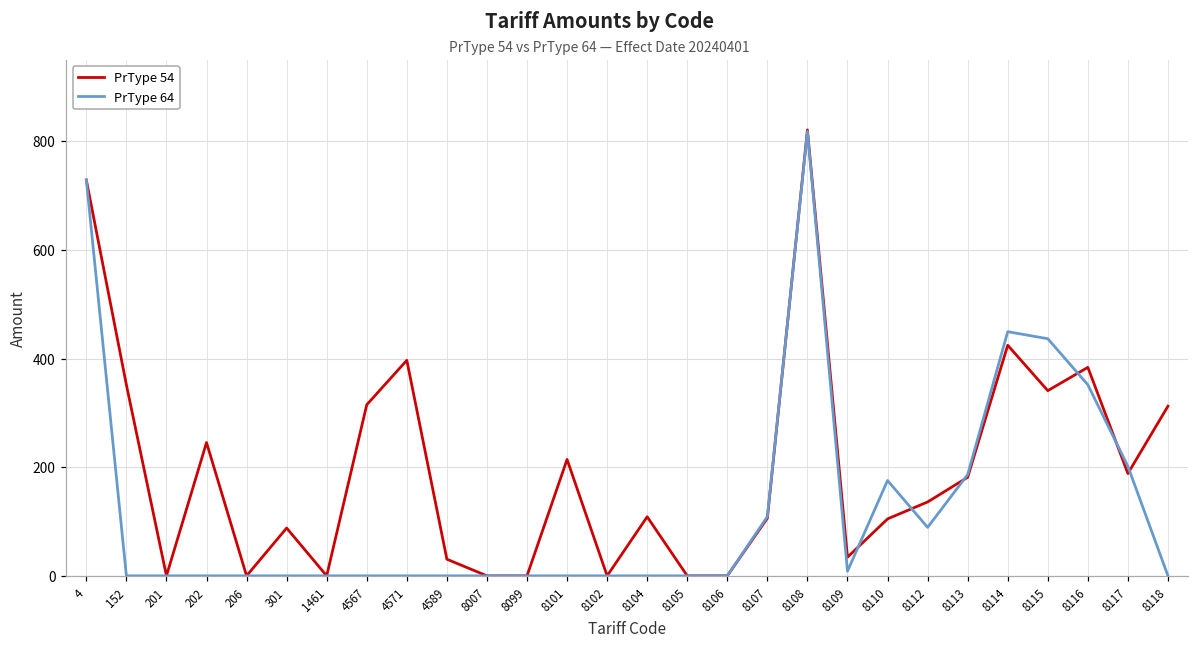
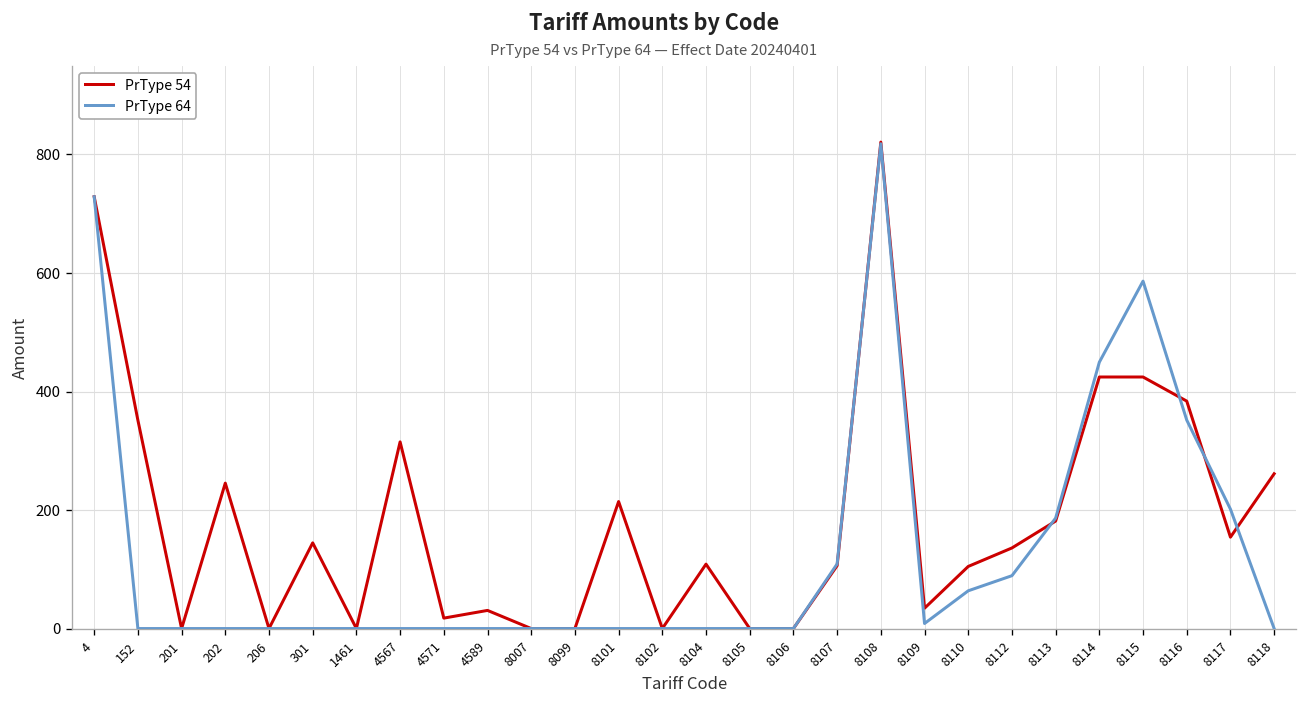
PrType 54, 301: 90 -> 140
PrType 54, 4571: 400 -> 20
PrType 64, 8110: 180 -> 60
PrType 54, 8115: 340 -> 420
PrType 64, 8115: 440 -> 590
PrType 54, 8117: 190 -> 150
PrType 54, 8118: 310 -> 260
